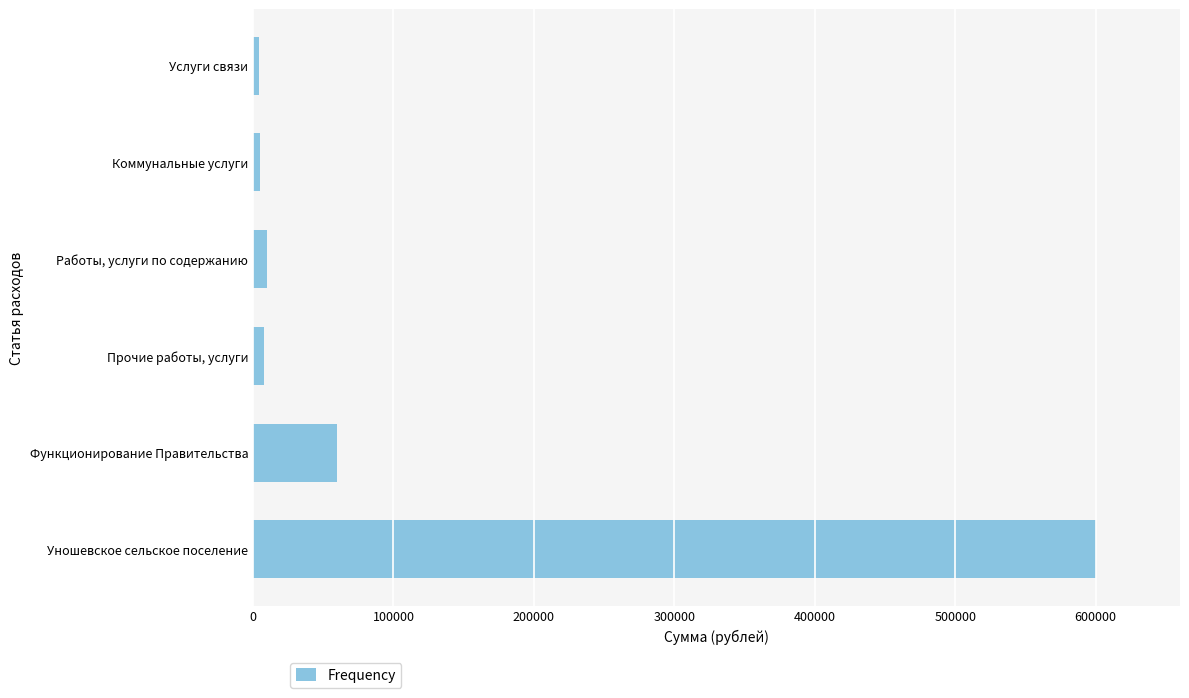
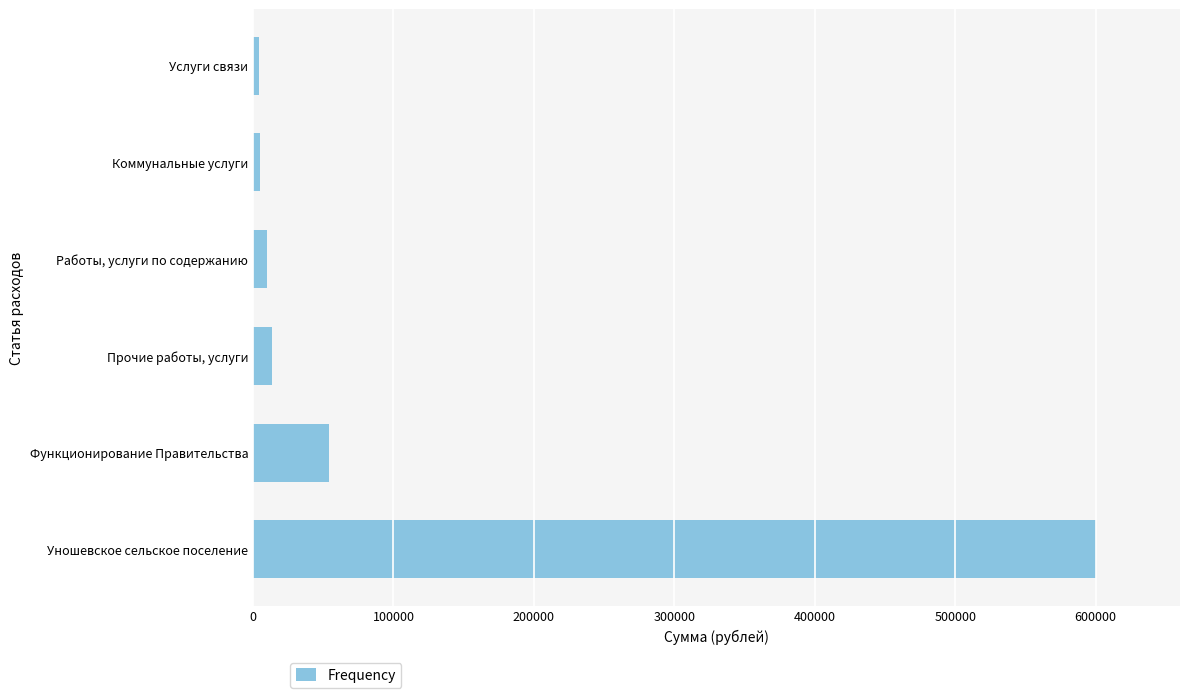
Прочие работы, услуги: 8000 -> 13000
Функционирование Правительства: 60000 -> 54000
